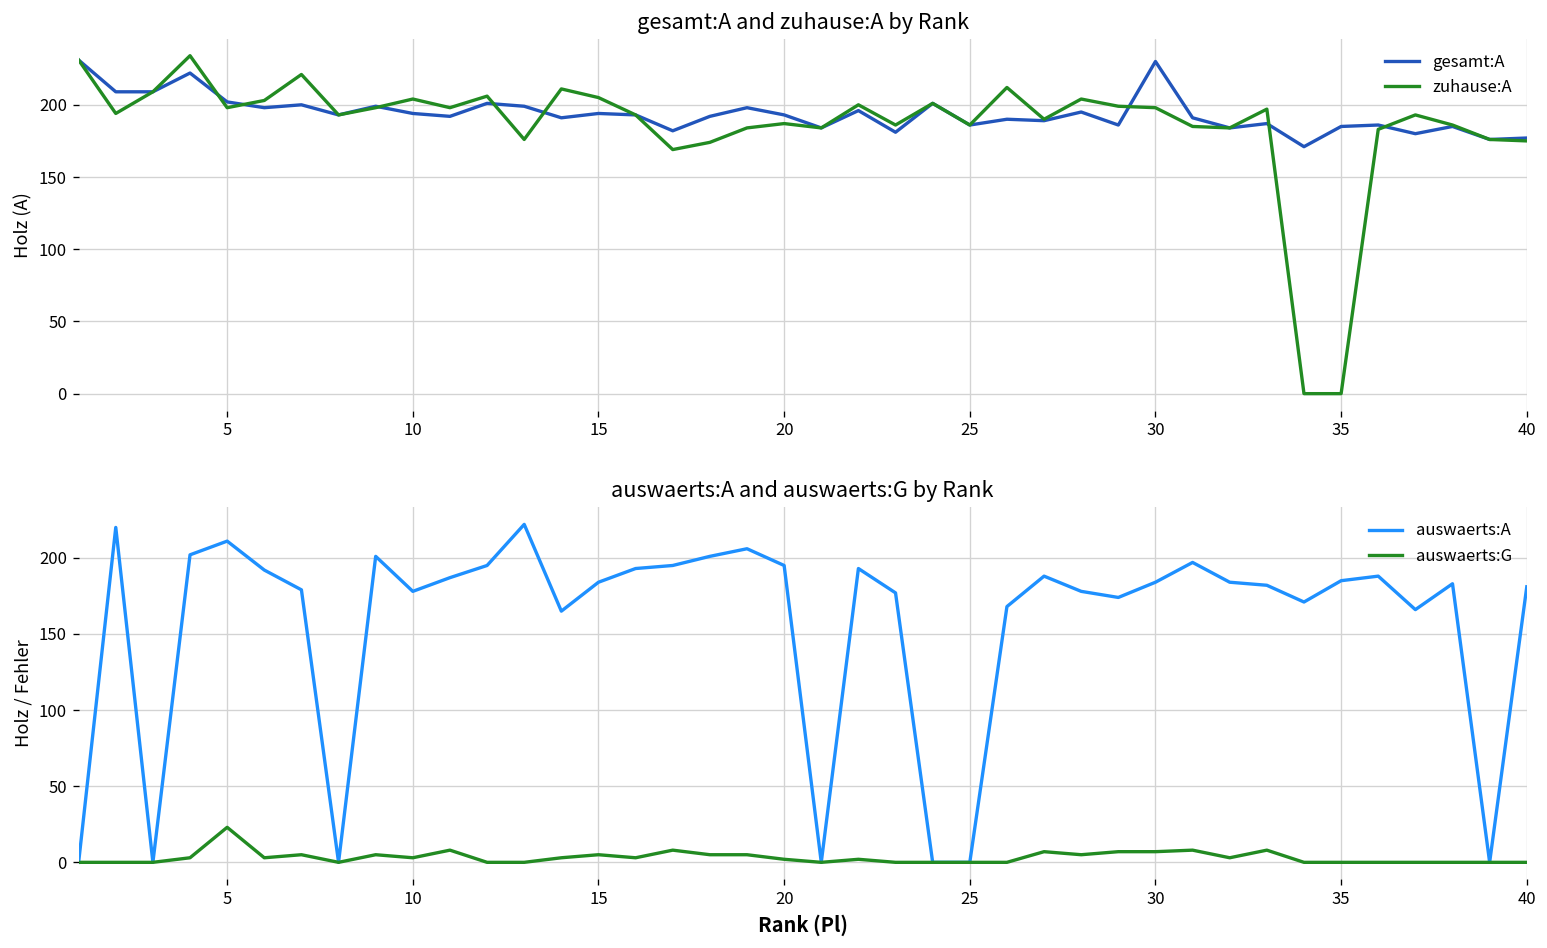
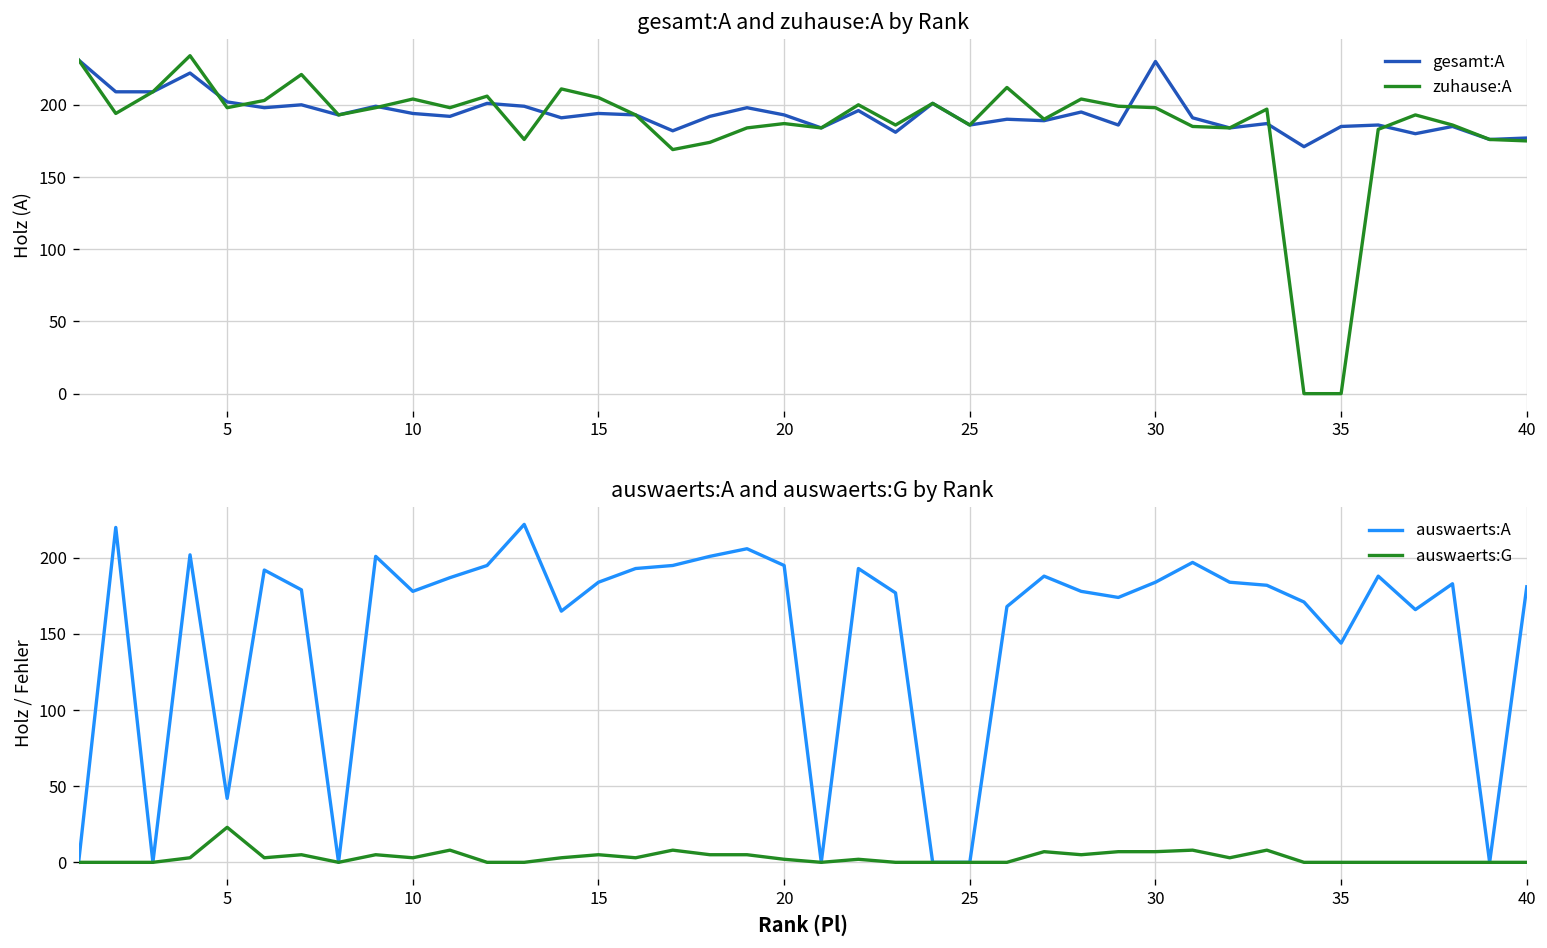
auswaerts:A and auswaerts:G by Rank, auswaerts:A, 5: 211 -> 42
auswaerts:A and auswaerts:G by Rank, auswaerts:A, 35: 185 -> 144
